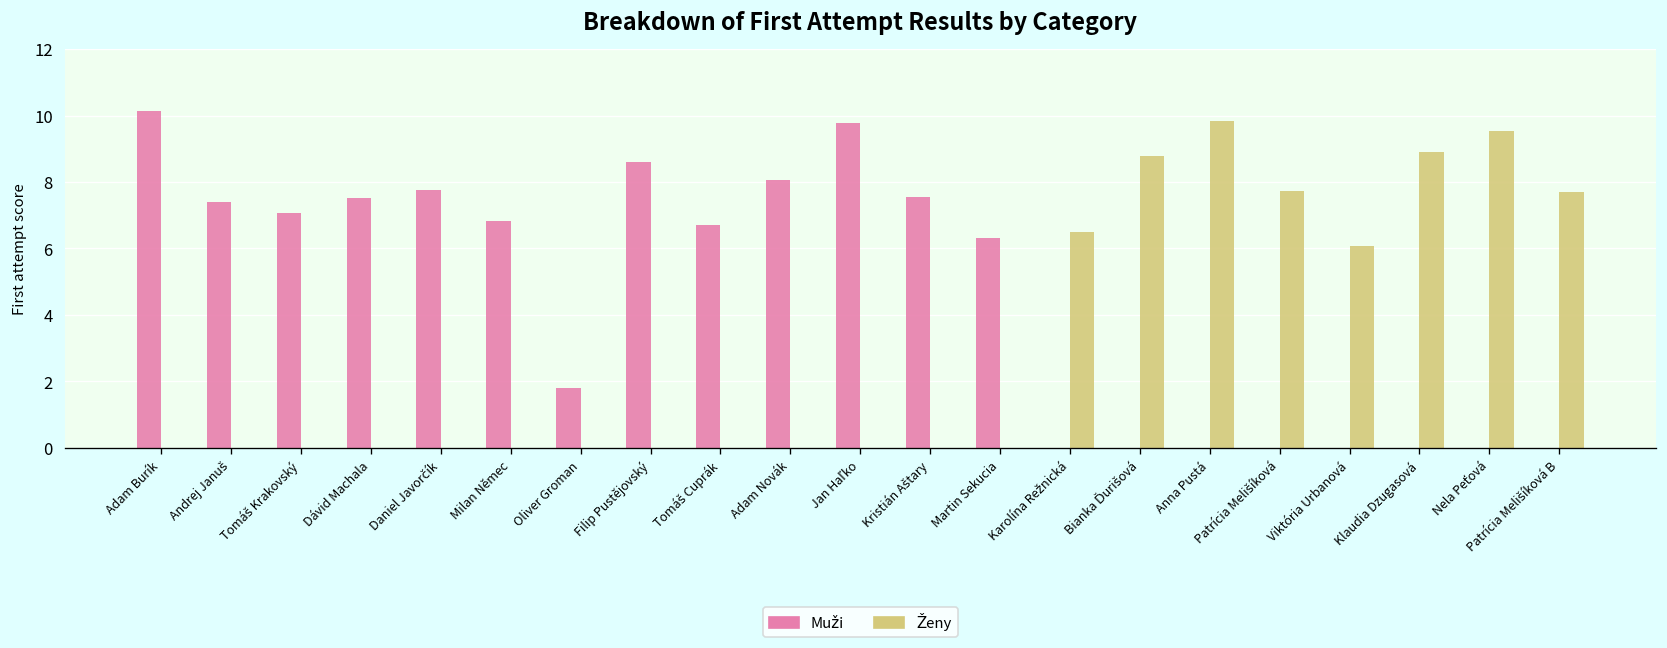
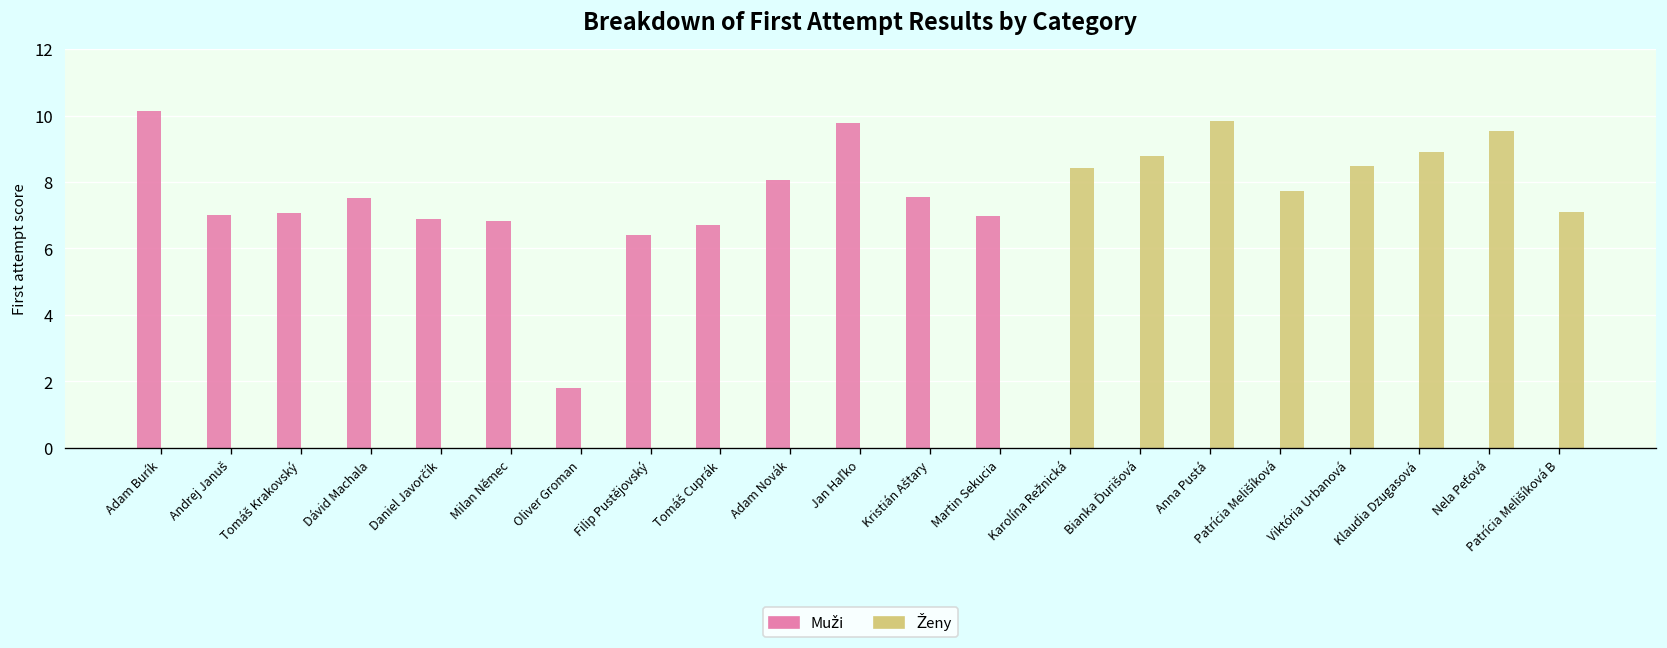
Muži, Andrej Januš: 7.4 -> 7.0
Muži, Daniel Javorčík: 7.8 -> 6.9
Muži, Filip Pustějovský: 8.6 -> 6.4
Muži, Martin Sekucia: 6.3 -> 7.0
Ženy, Karolína Režnická: 6.5 -> 8.4
Ženy, Viktória Urbanová: 6.1 -> 8.5
Ženy, Patrícia Melišíková B: 7.7 -> 7.1
